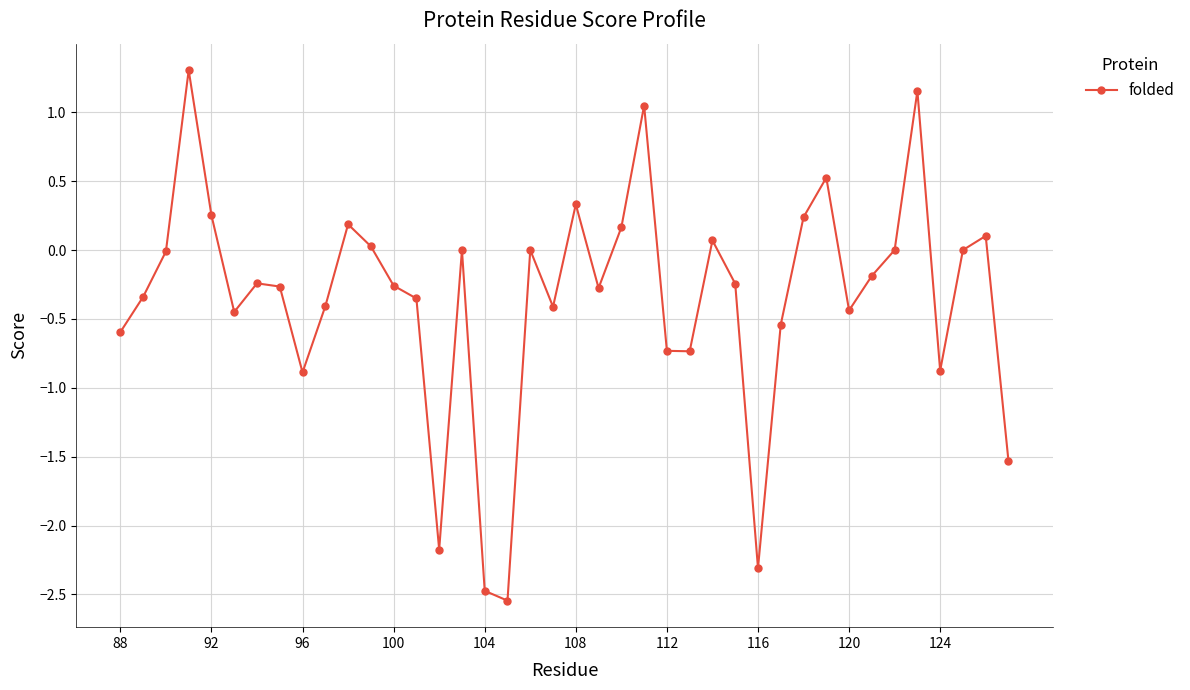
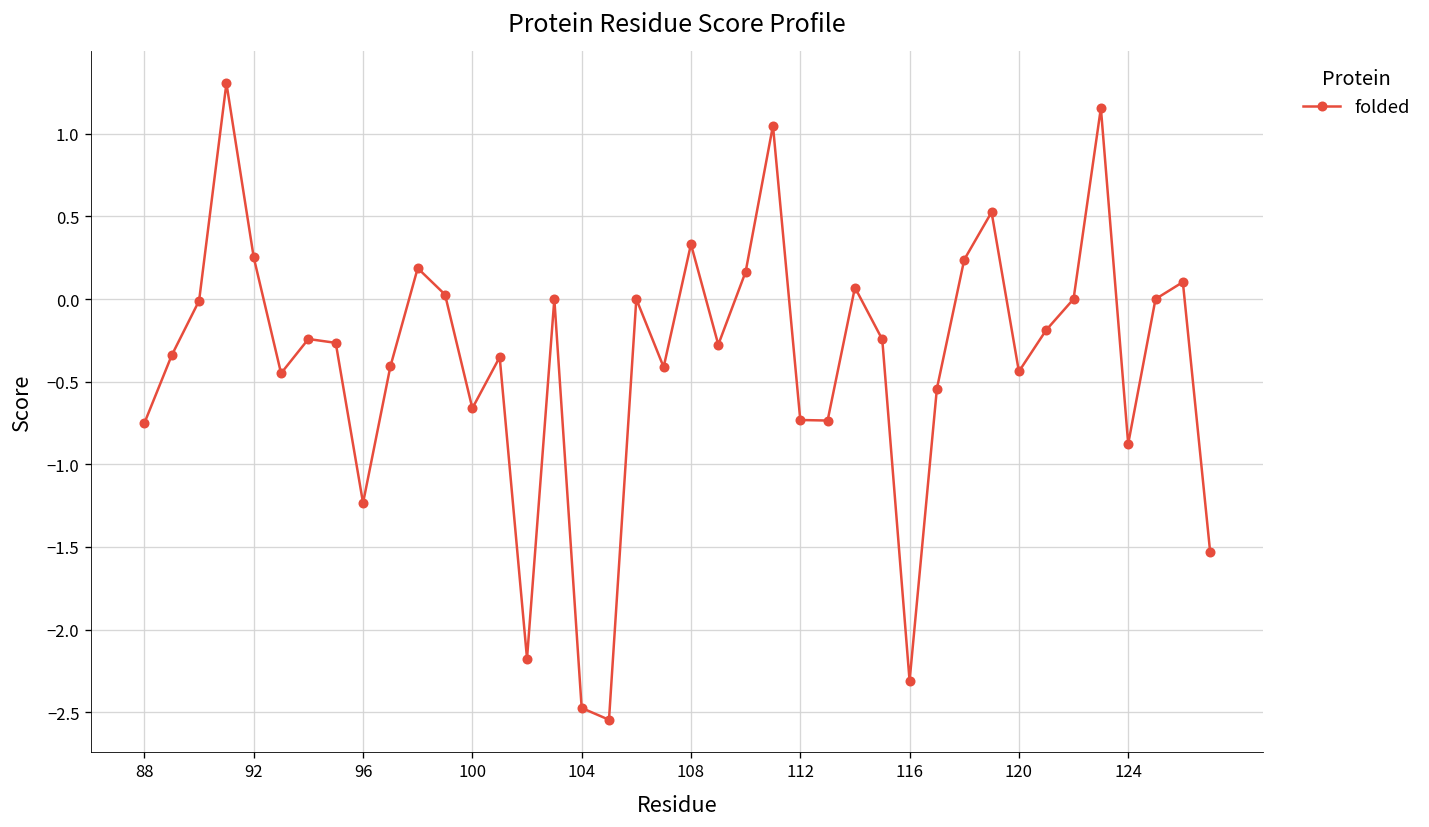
88: -0.60 -> -0.75
96: -0.89 -> -1.23
100: -0.26 -> -0.66
